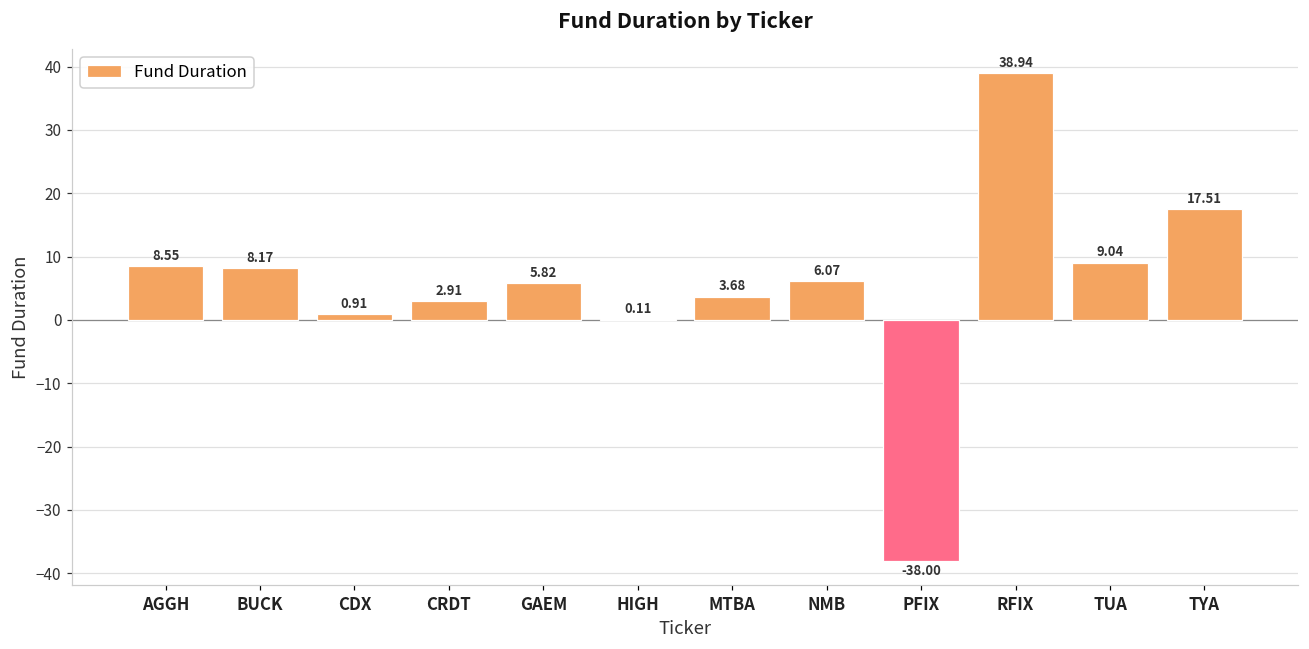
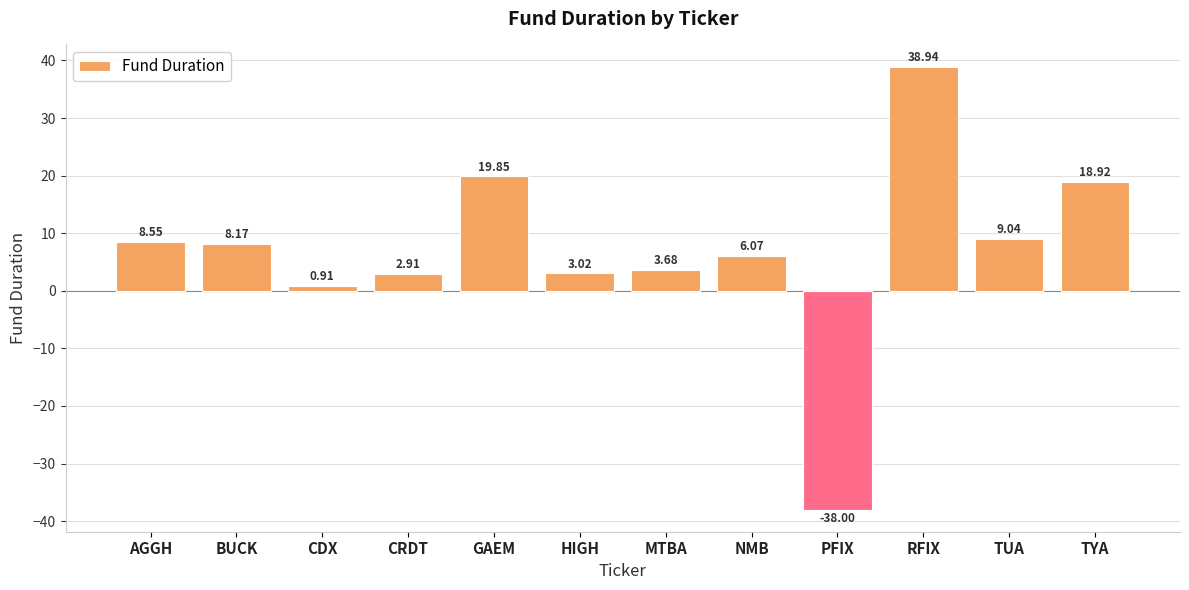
GAEM: 5.82 -> 19.85
HIGH: 0.11 -> 3.02
TYA: 17.51 -> 18.92
